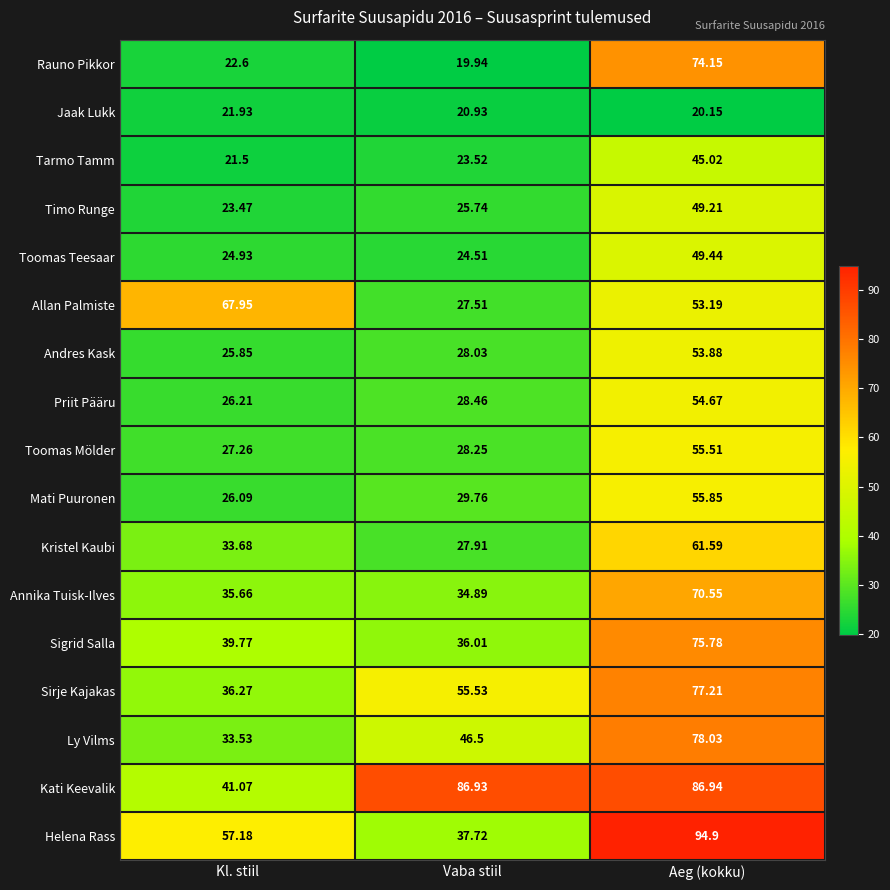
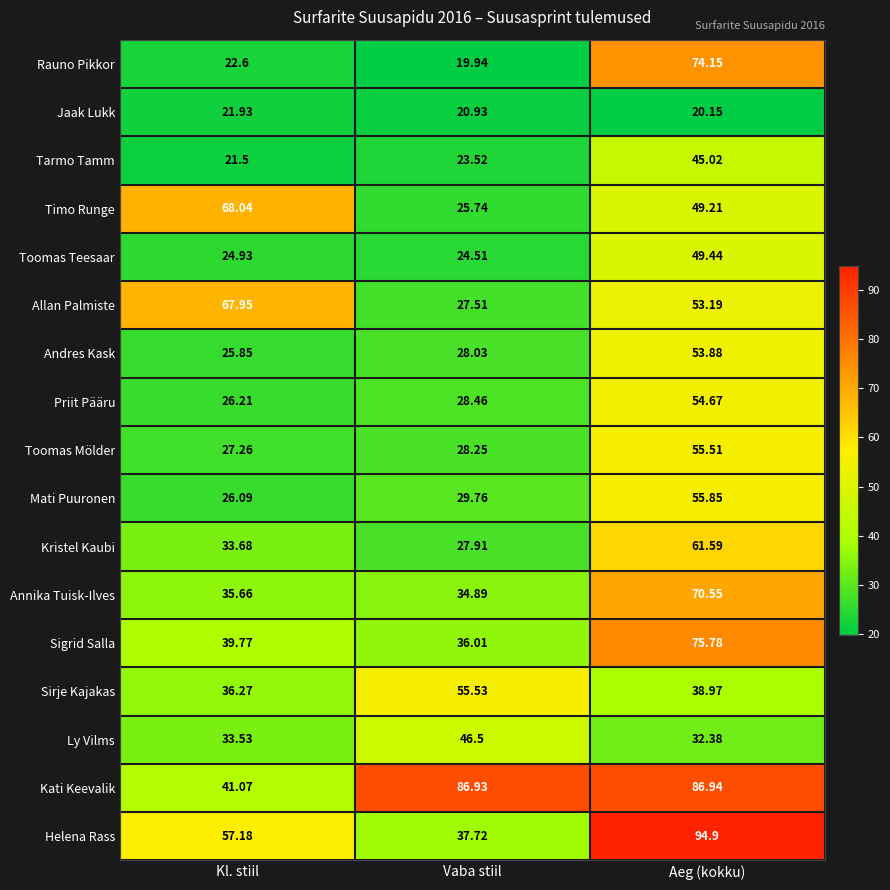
Timo Runge, Kl. stiil: 23.47 -> 68.04
Sirje Kajakas, Aeg (kokku): 77.21 -> 38.97
Ly Vilms, Aeg (kokku): 78.03 -> 32.38
